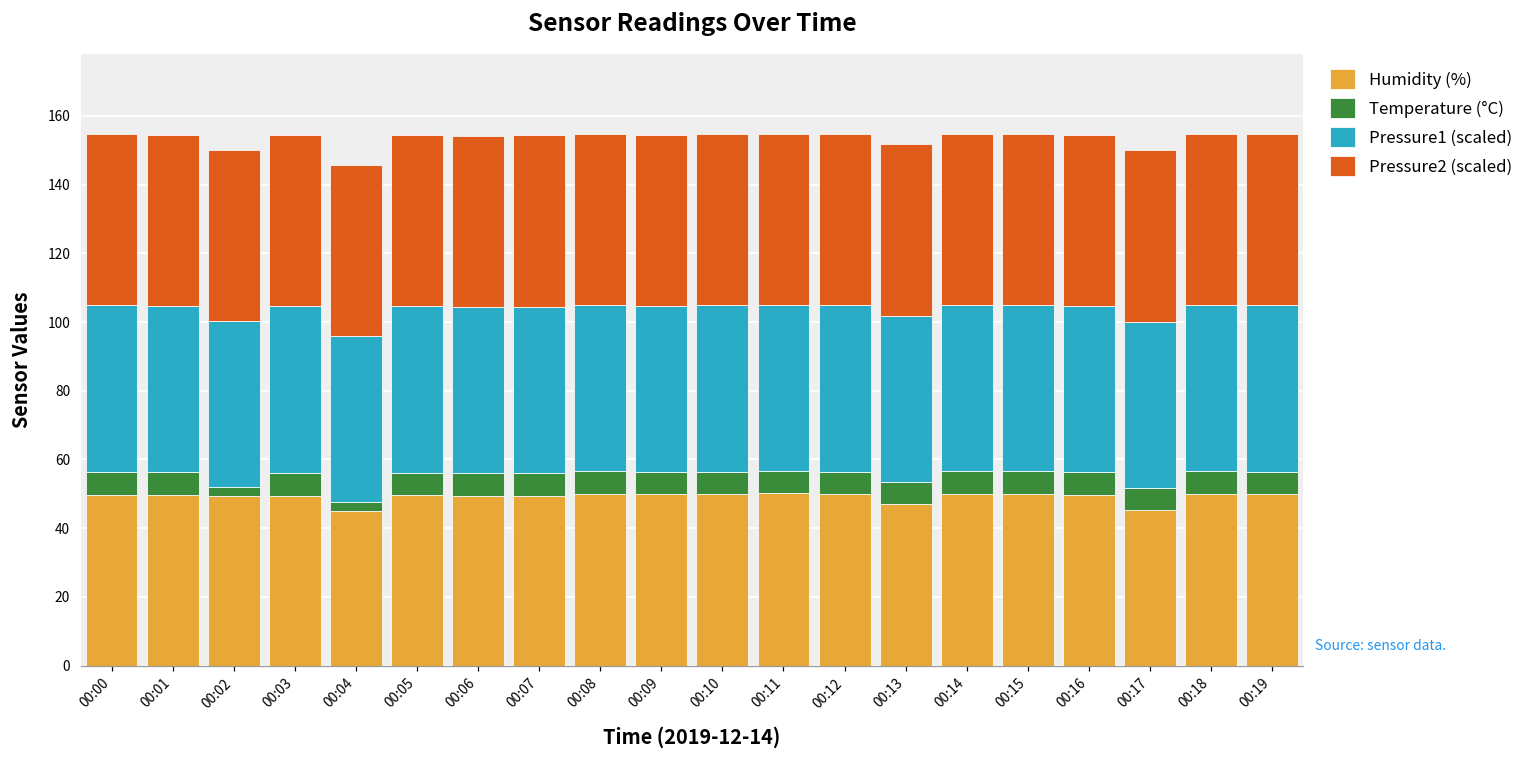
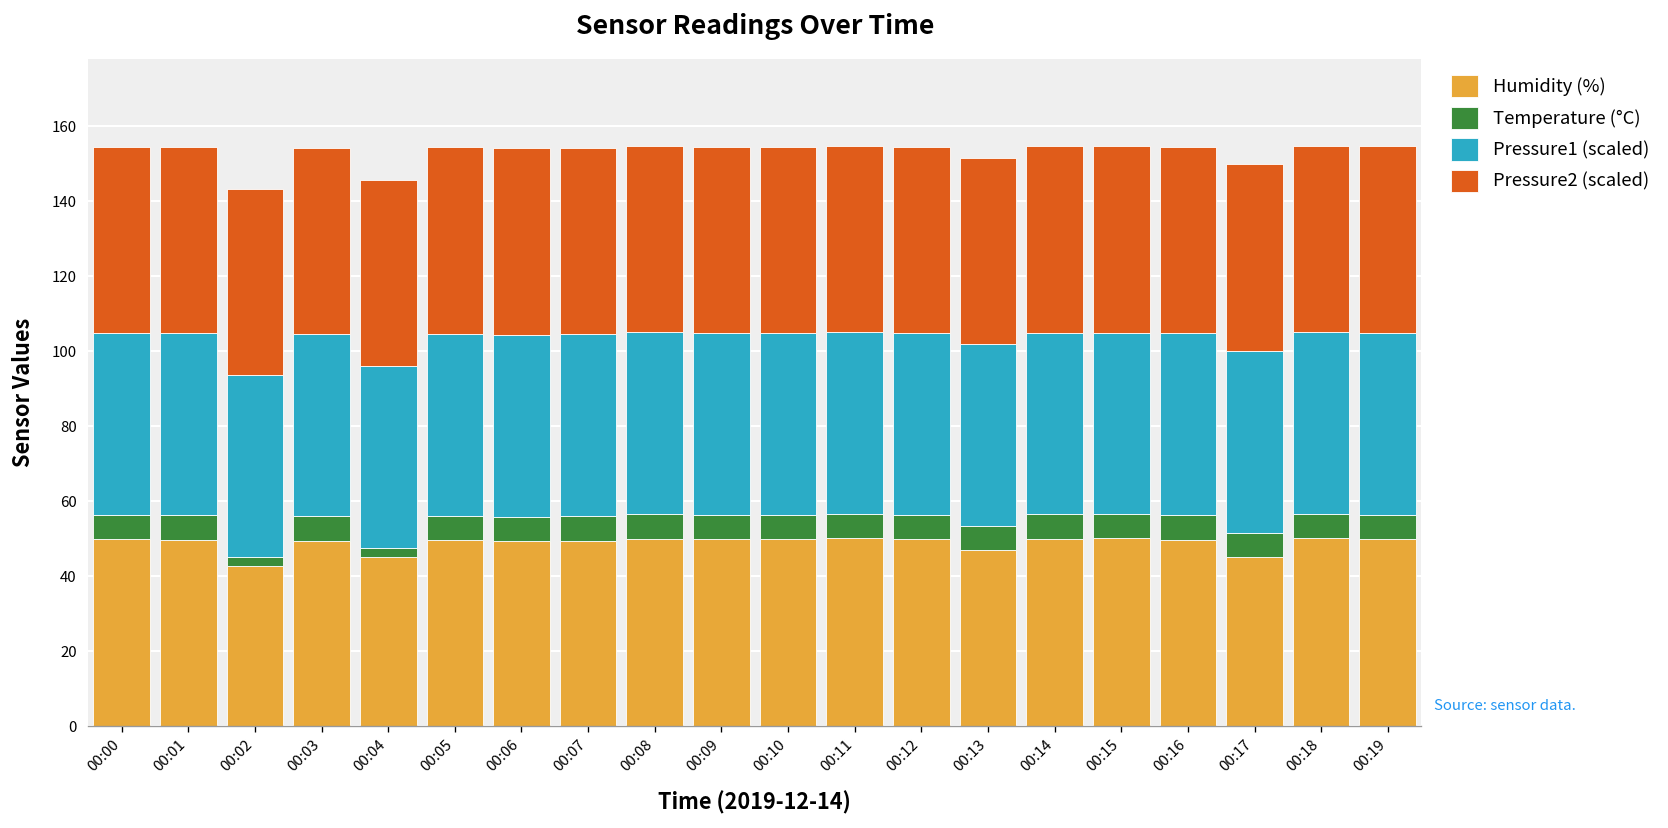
Humidity (%), 00:02: 49 -> 43
